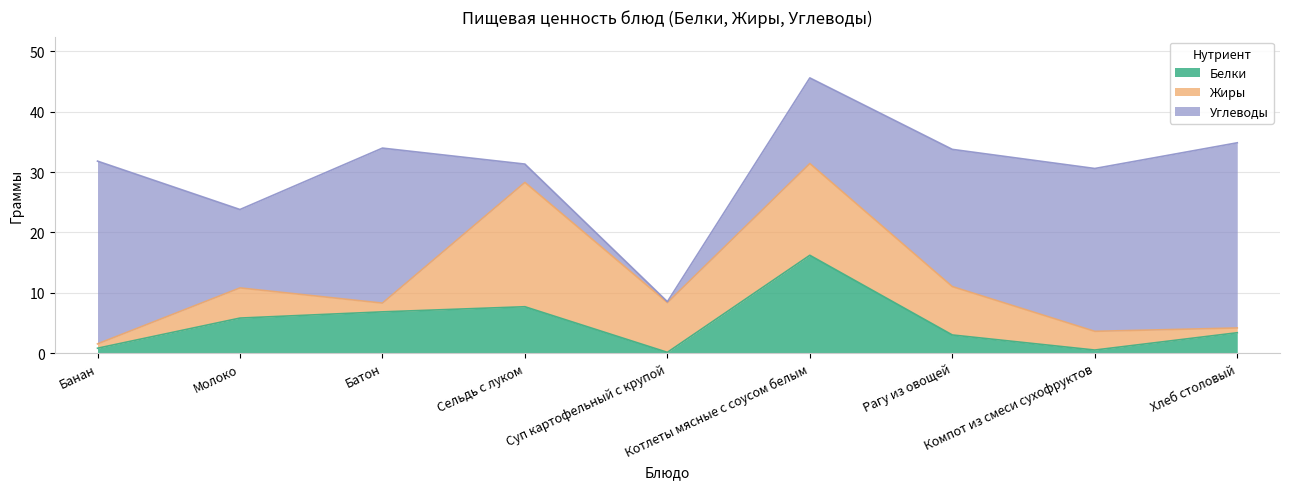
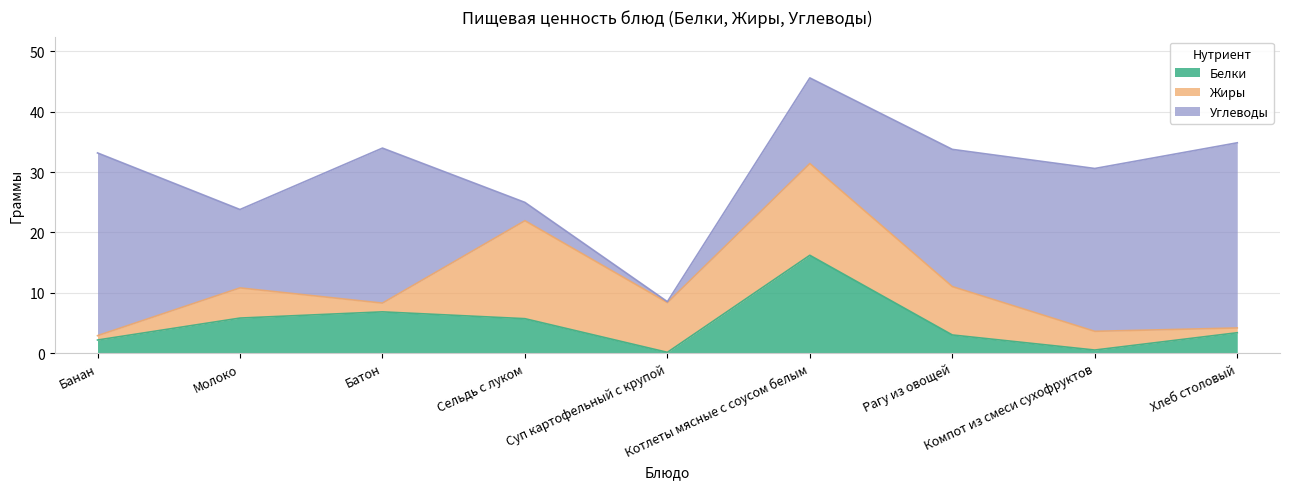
Белки, Банан: 1 -> 2
Белки, Сельдь с луком: 8 -> 6
Жиры, Сельдь с луком: 21 -> 16
